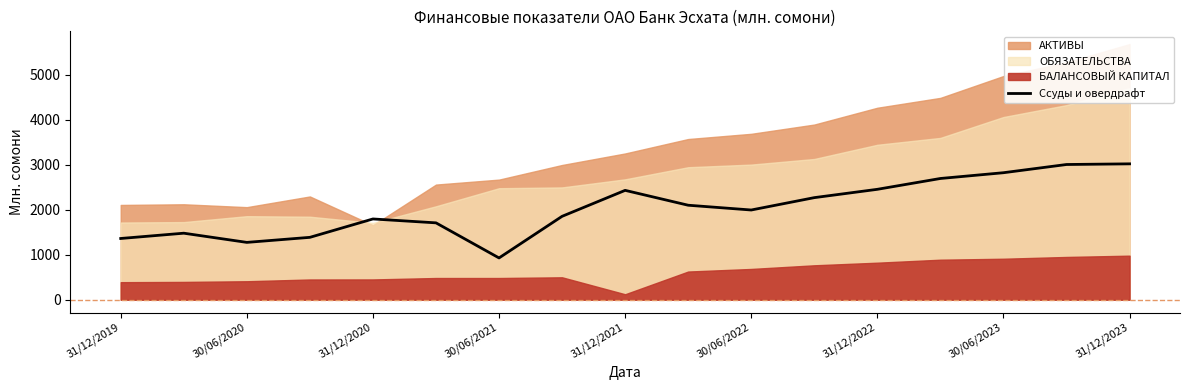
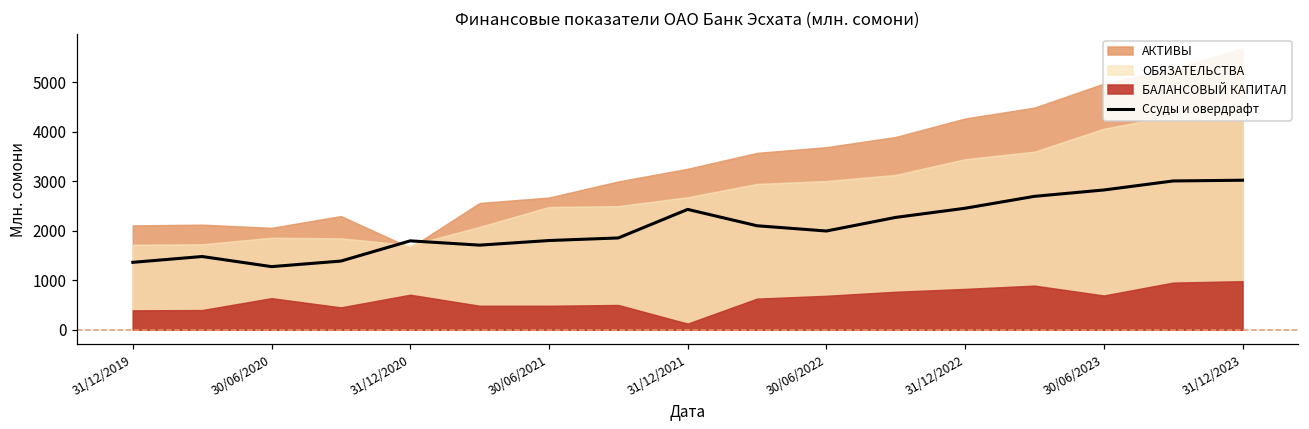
БАЛАНСОВЫЙ КАПИТАЛ, 30/06/2020: 400 -> 600
БАЛАНСОВЫЙ КАПИТАЛ, 31/12/2020: 500 -> 700
Ссуды и овердрафт, 30/06/2021: 900 -> 1800
БАЛАНСОВЫЙ КАПИТАЛ, 30/06/2023: 900 -> 700
